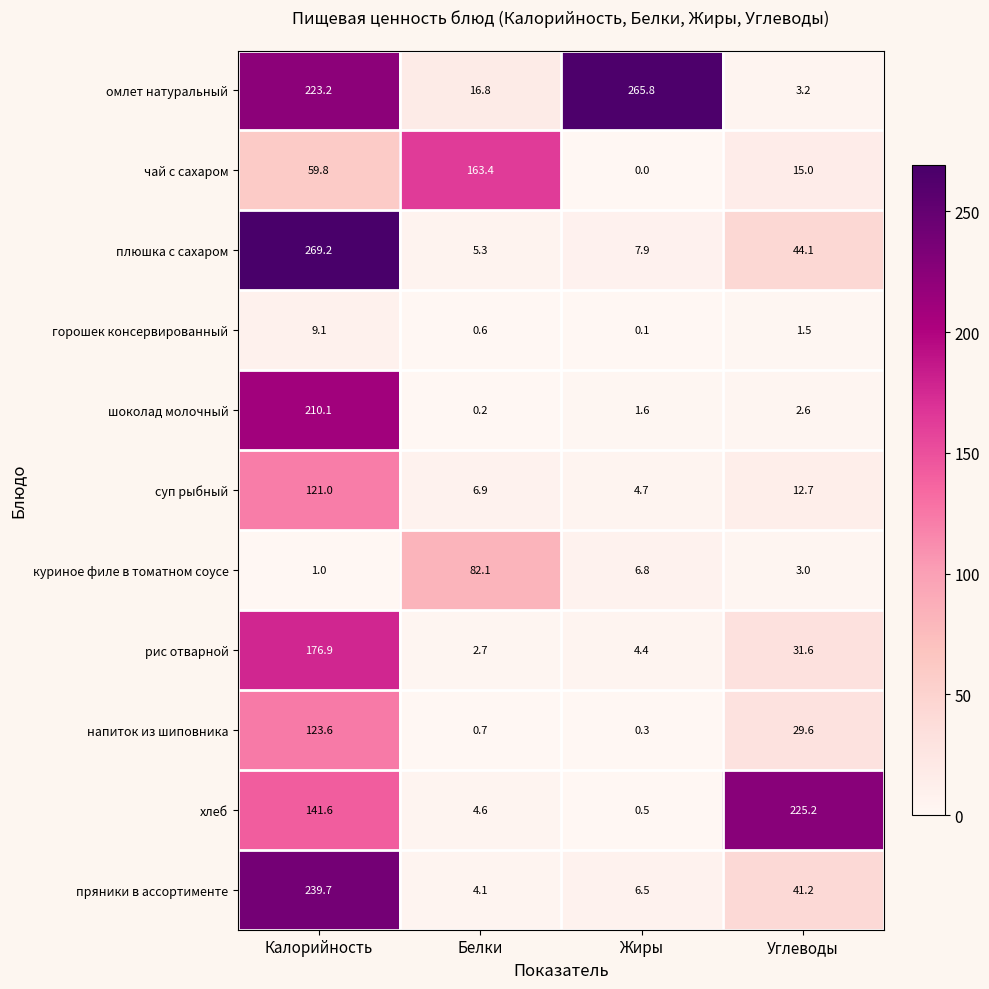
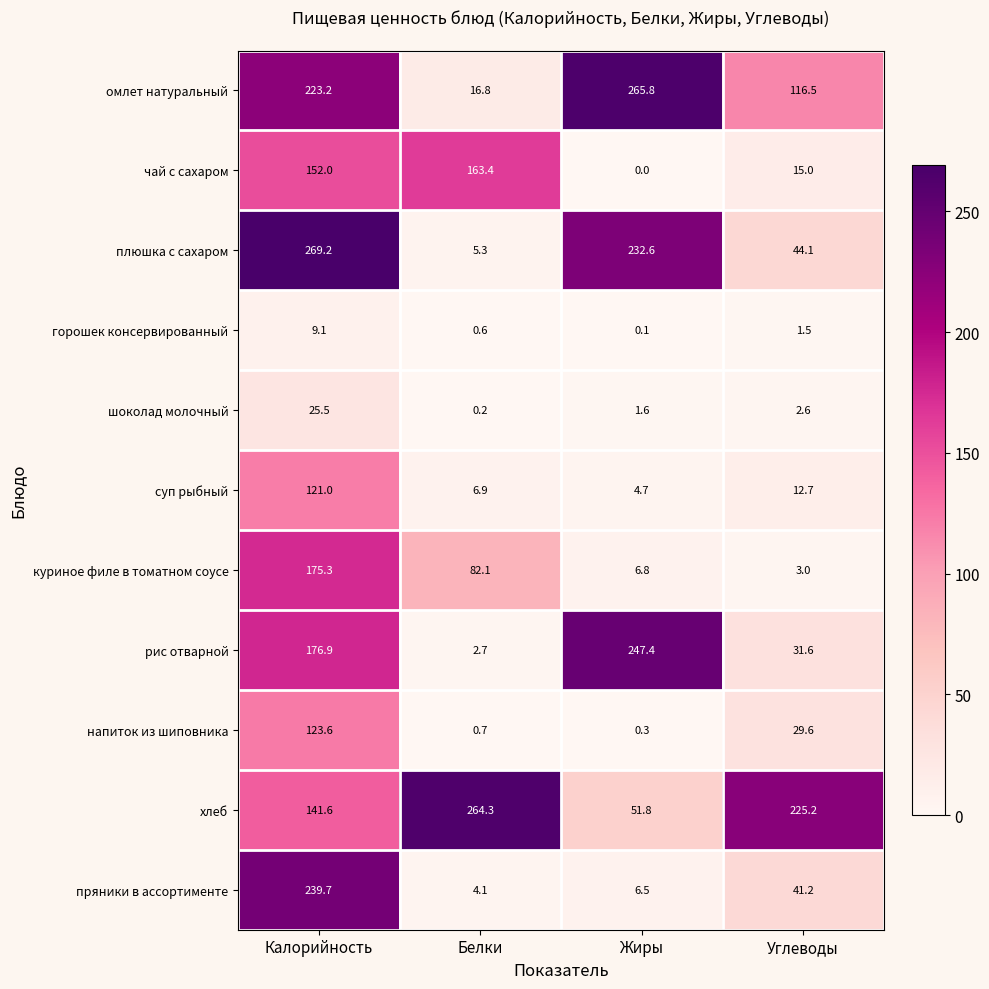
омлет натуральный, Углеводы: 3.2 -> 116.5
чай с сахаром, Калорийность: 59.8 -> 152.0
плюшка с сахаром, Жиры: 7.9 -> 232.6
шоколад молочный, Калорийность: 210.1 -> 25.5
куриное филе в томатном соусе, Калорийность: 1.0 -> 175.3
рис отварной, Жиры: 4.4 -> 247.4
хлеб, Белки: 4.6 -> 264.3
хлеб, Жиры: 0.5 -> 51.8
